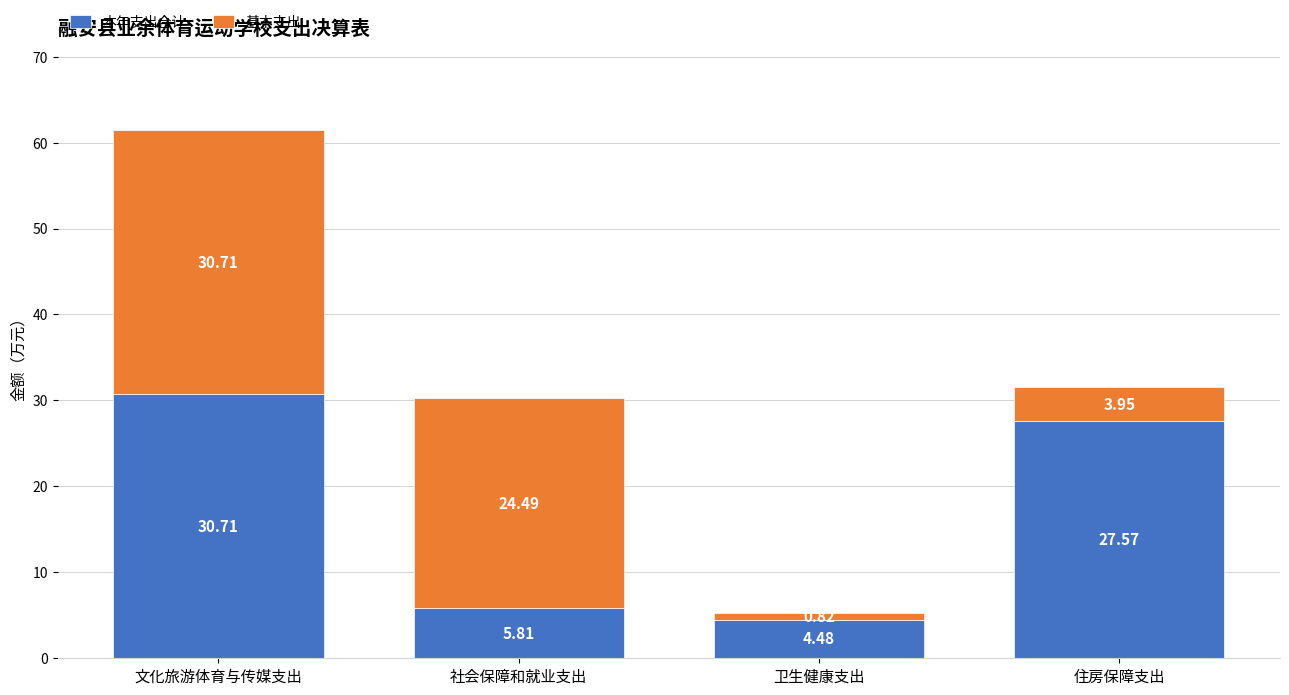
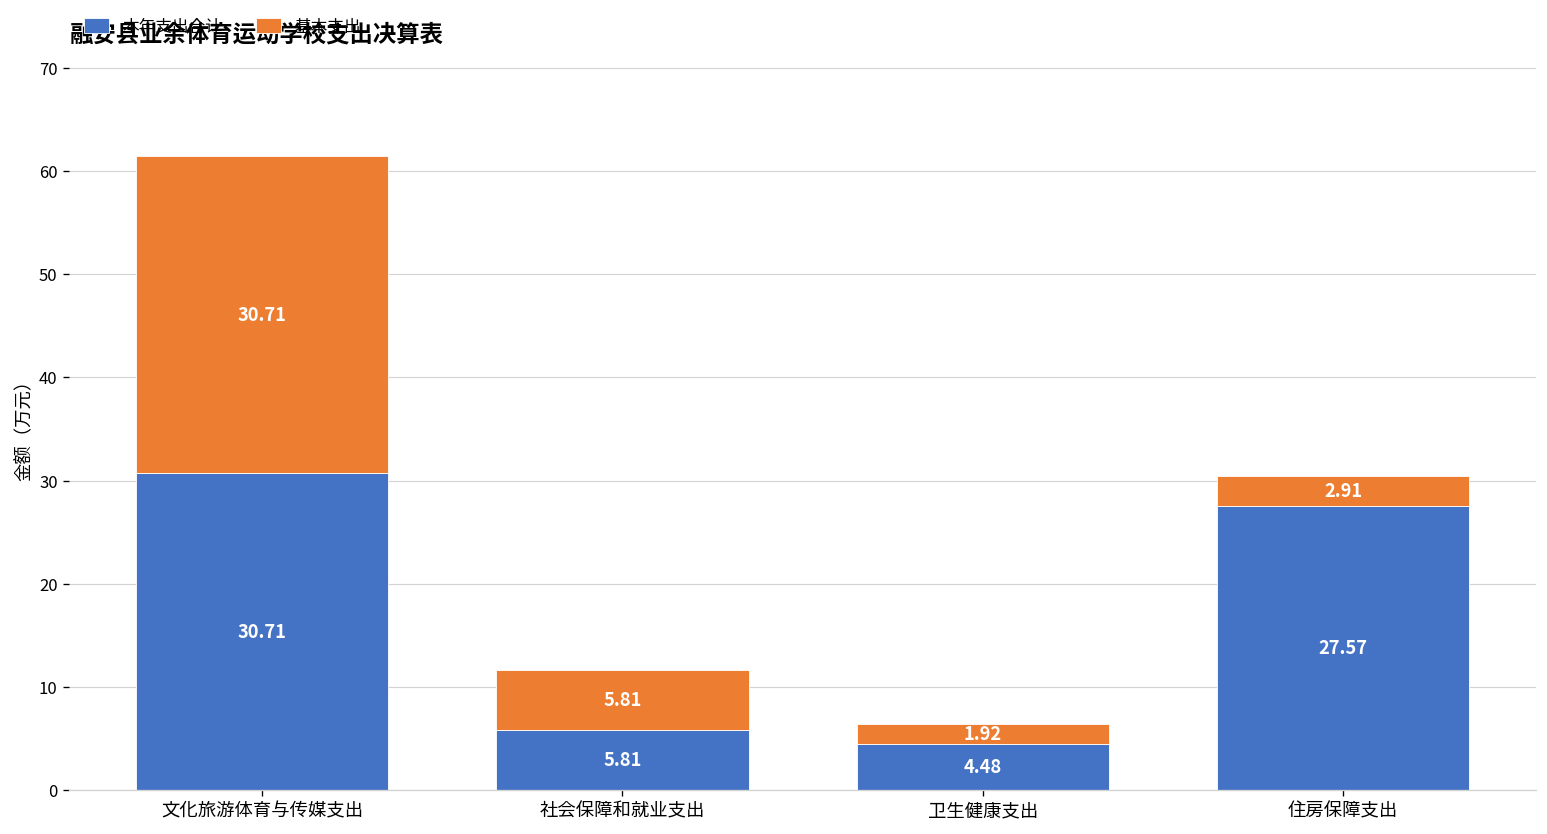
基本支出, 社会保障和就业支出: 24.49 -> 5.81
基本支出, 卫生健康支出: 0.82 -> 1.92
基本支出, 住房保障支出: 3.95 -> 2.91
